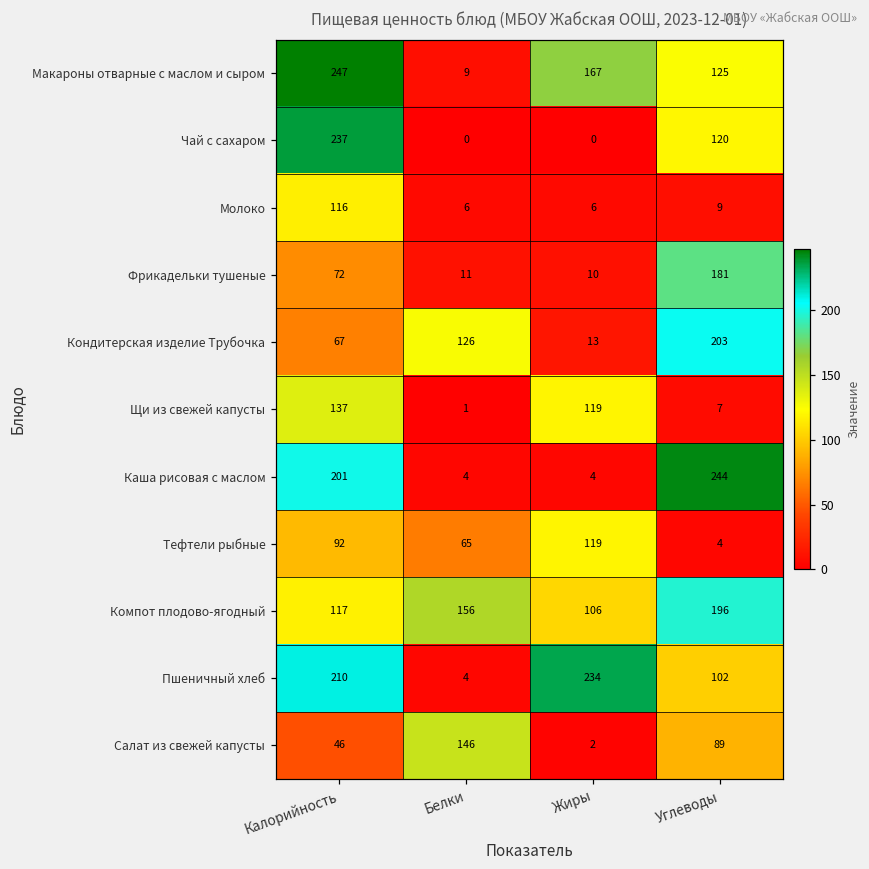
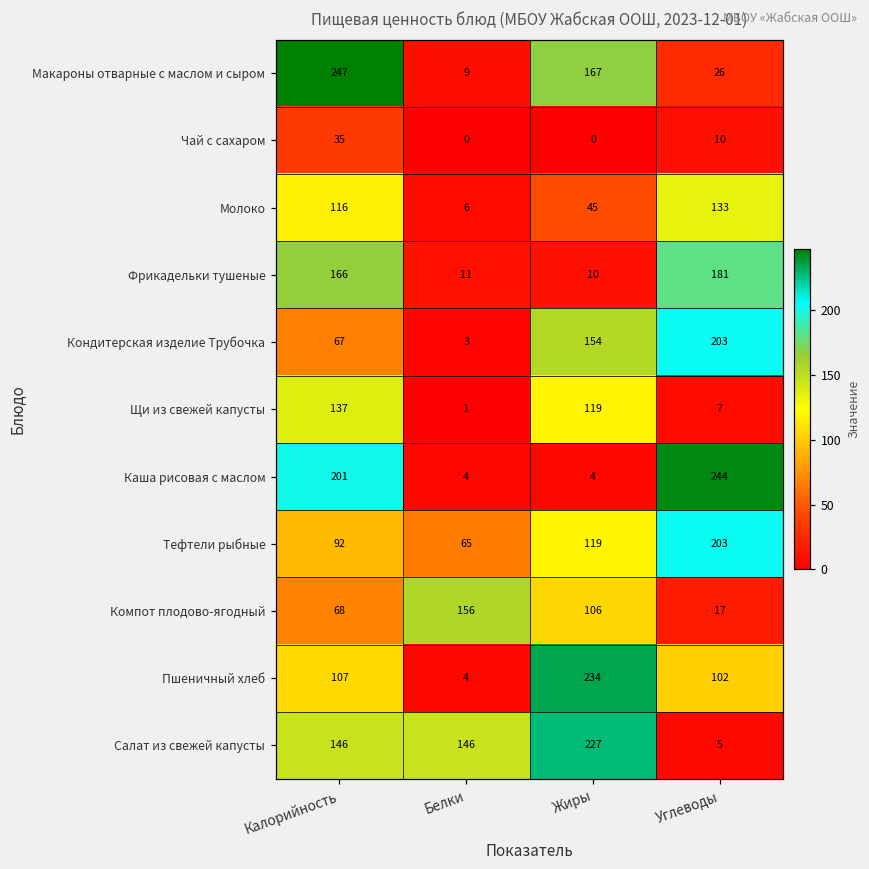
Макароны отварные с маслом и сыром, Углеводы: 125 -> 26
Чай с сахаром, Калорийность: 237 -> 35
Чай с сахаром, Углеводы: 120 -> 10
Молоко, Жиры: 6 -> 45
Молоко, Углеводы: 9 -> 133
Фрикадельки тушеные, Калорийность: 72 -> 166
Кондитерская изделие Трубочка, Белки: 126 -> 3
Кондитерская изделие Трубочка, Жиры: 13 -> 154
Тефтели рыбные, Углеводы: 4 -> 203
Компот плодово-ягодный, Калорийность: 117 -> 68
Компот плодово-ягодный, Углеводы: 196 -> 17
Пшеничный хлеб, Калорийность: 210 -> 107
Салат из свежей капусты, Калорийность: 46 -> 146
Салат из свежей капусты, Жиры: 2 -> 227
Салат из свежей капусты, Углеводы: 89 -> 5
